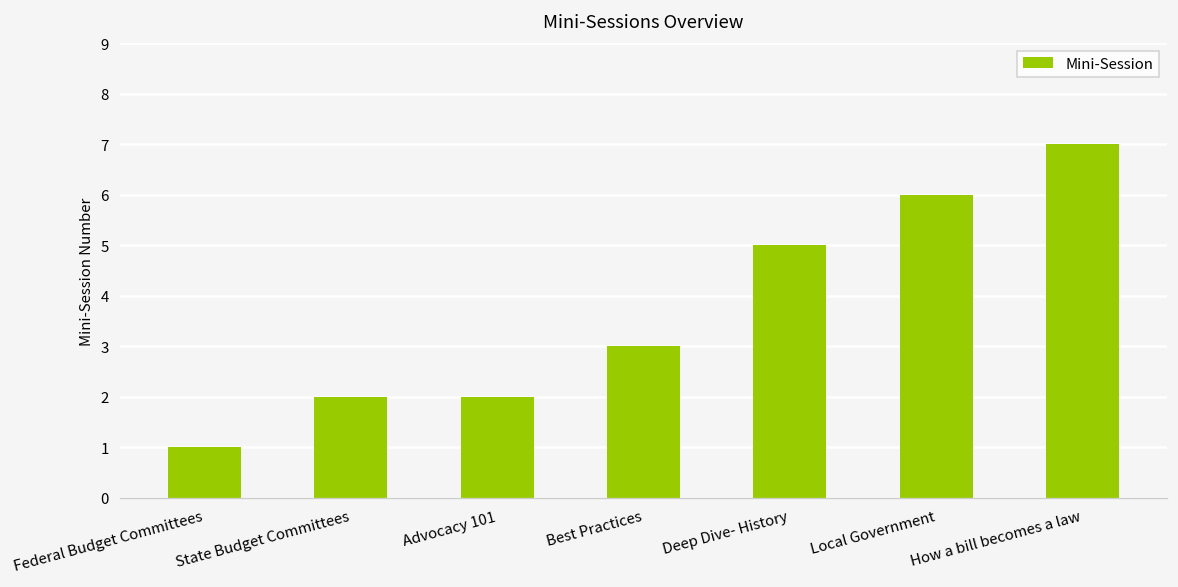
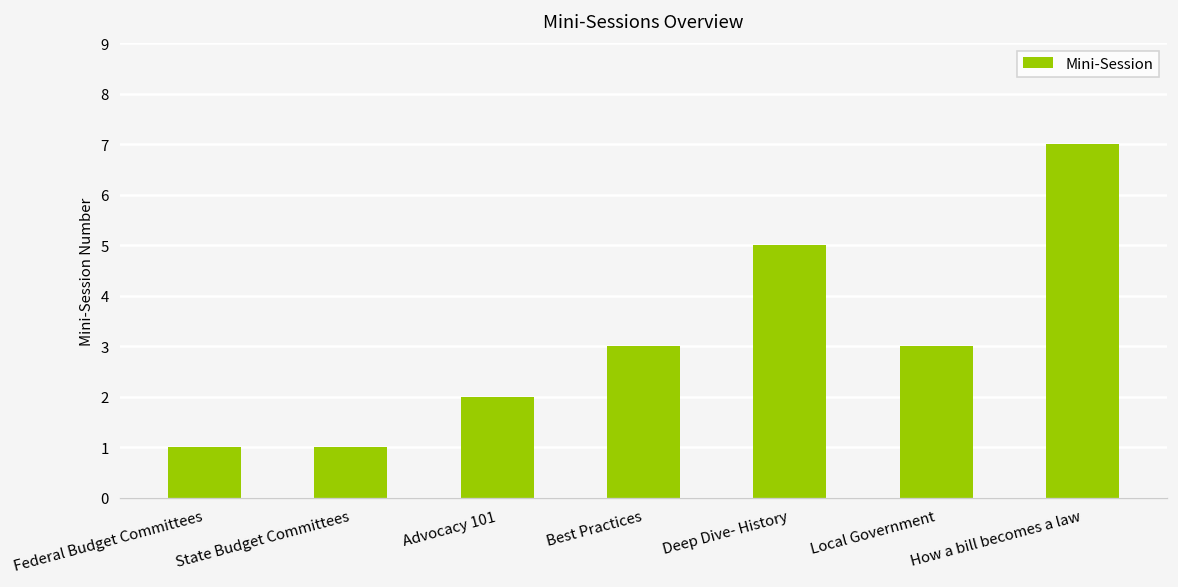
State Budget Committees: 2 -> 1
Local Government: 6 -> 3
